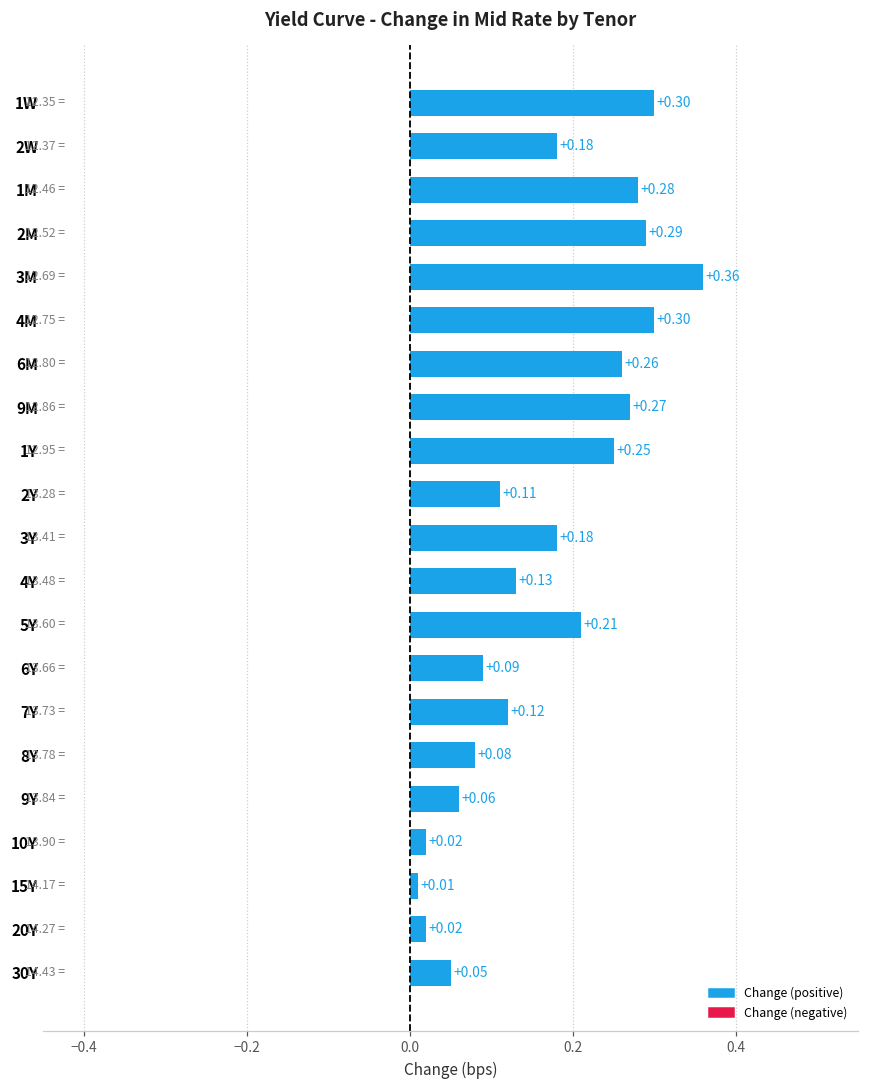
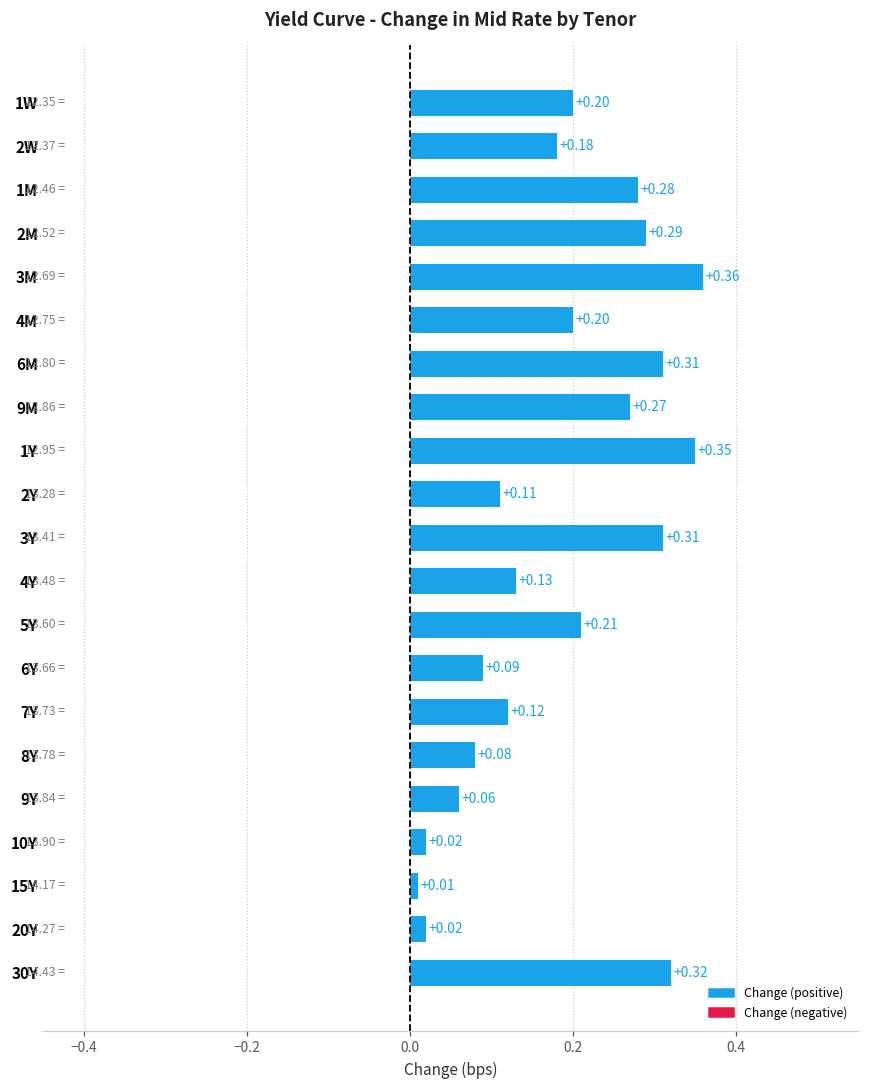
1W: +0.30 -> +0.20
4M: +0.30 -> +0.20
6M: +0.26 -> +0.31
1Y: +0.25 -> +0.35
3Y: +0.18 -> +0.31
30Y: +0.05 -> +0.32
